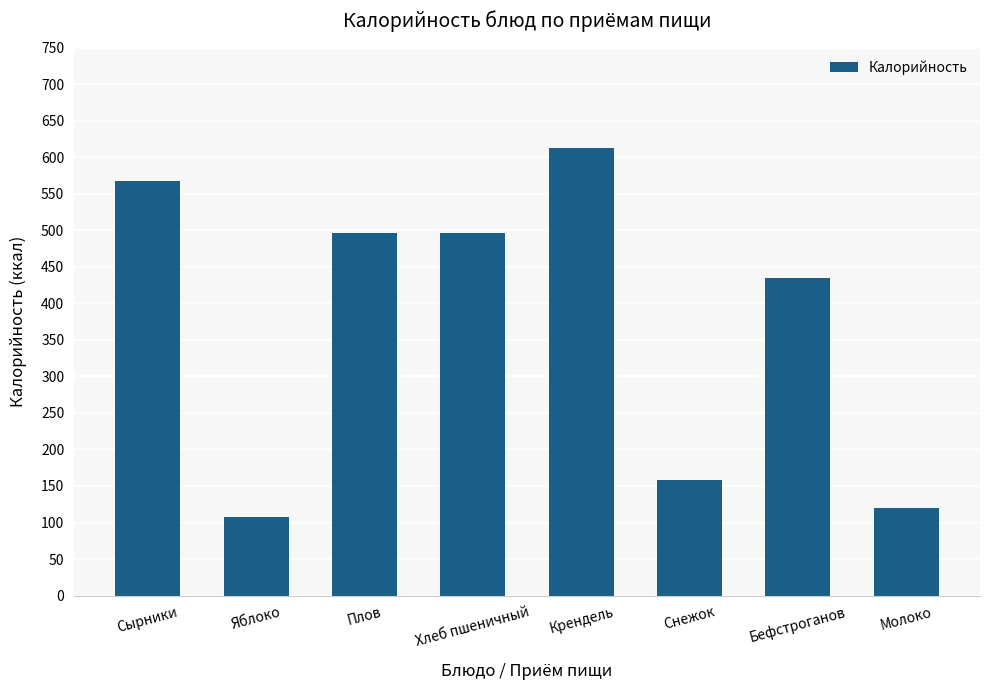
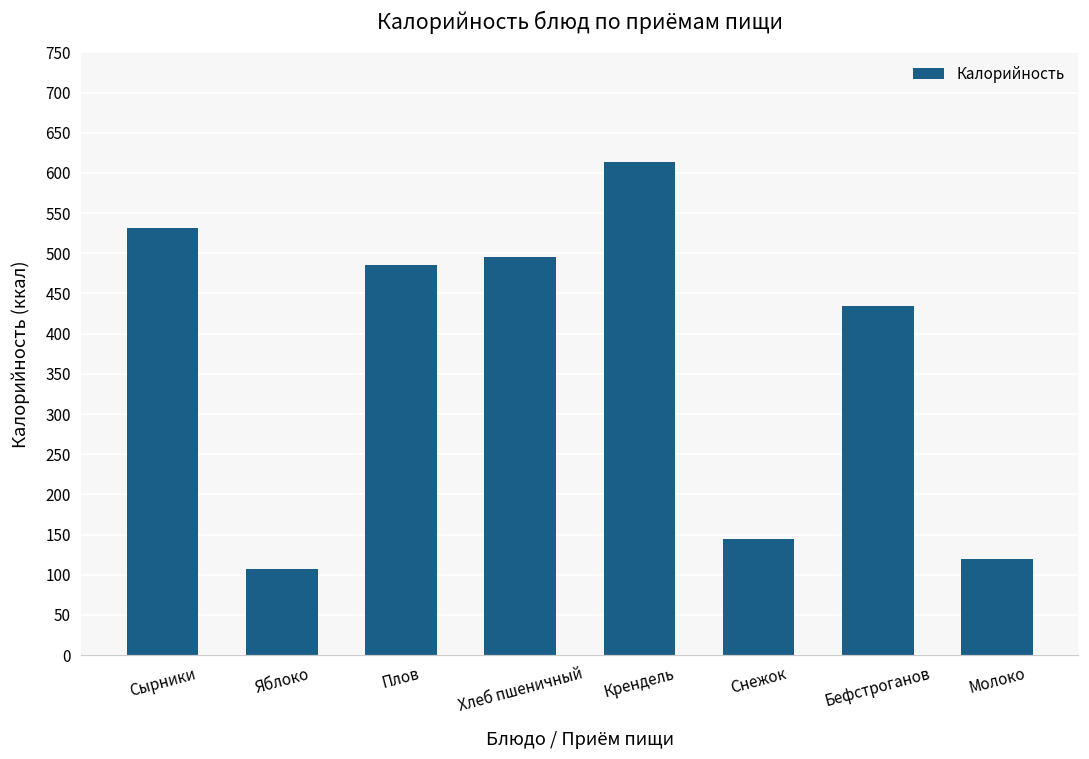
Сырники: 570 -> 530
Плов: 500 -> 490
Снежок: 160 -> 150
